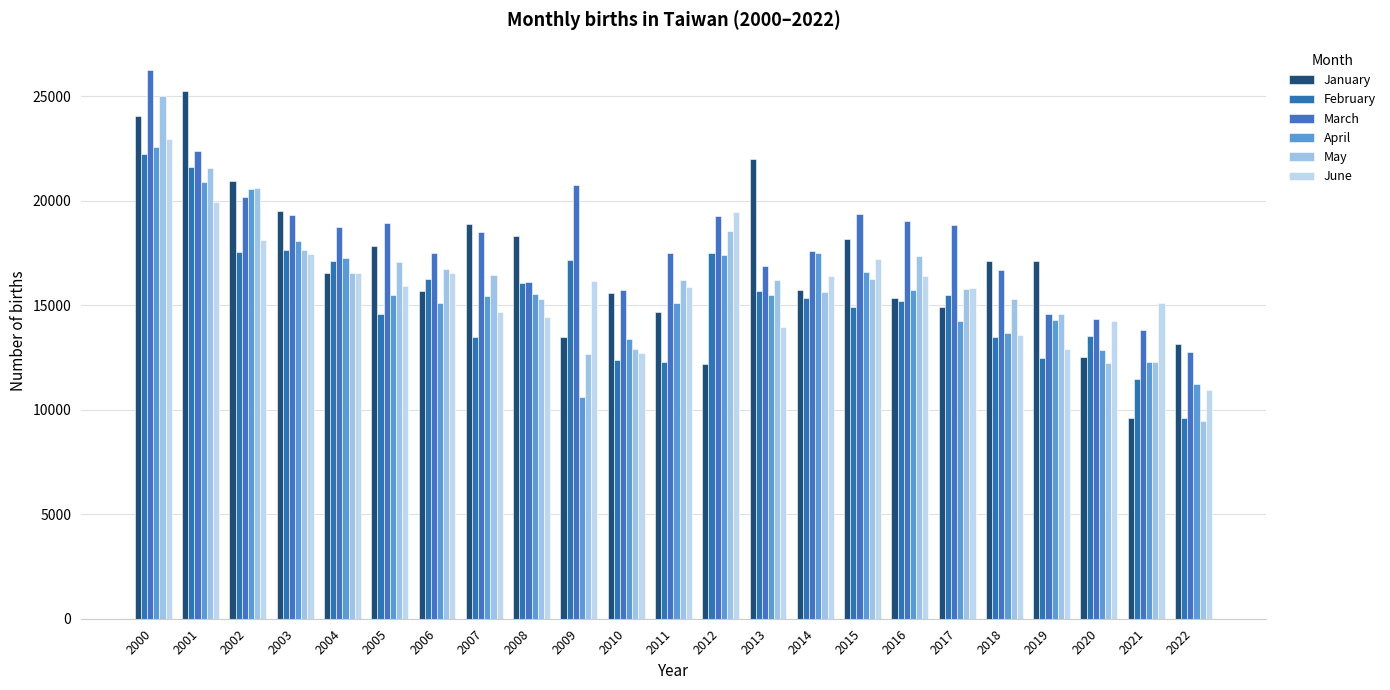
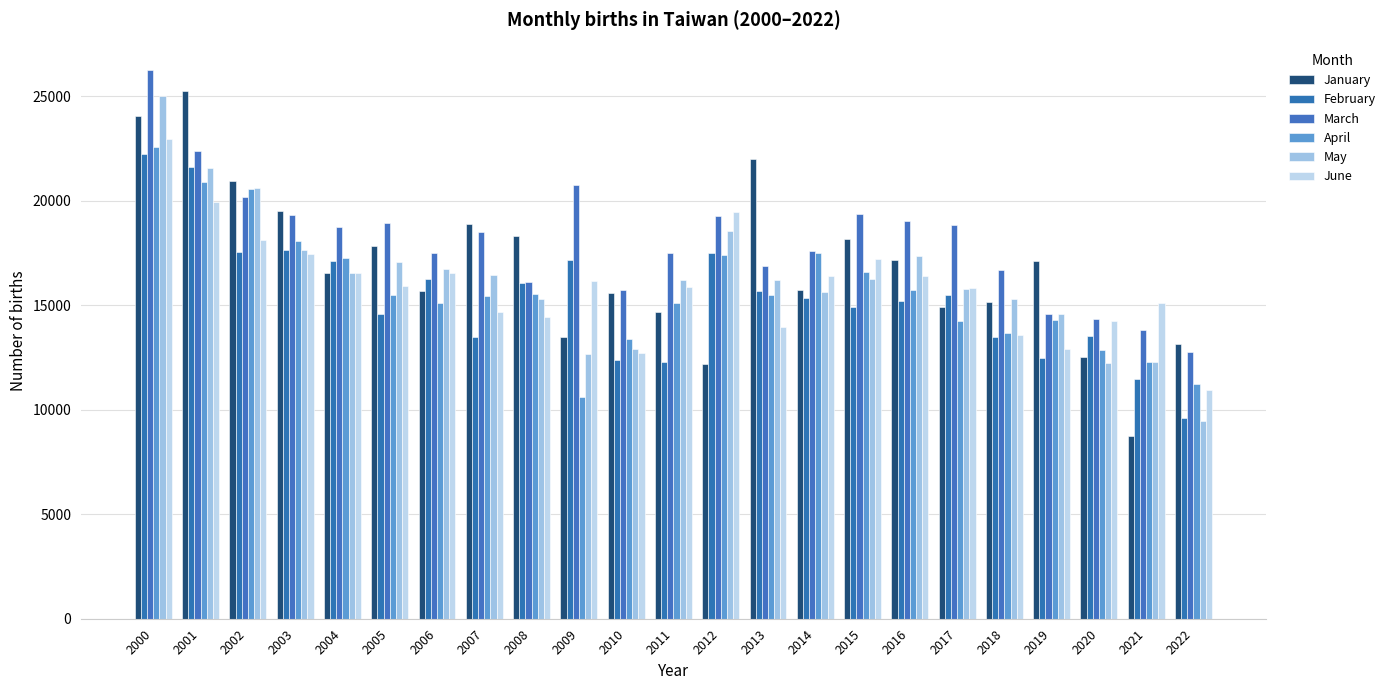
January, 2016: 15400 -> 17200
January, 2018: 17100 -> 15200
January, 2021: 9600 -> 8700
